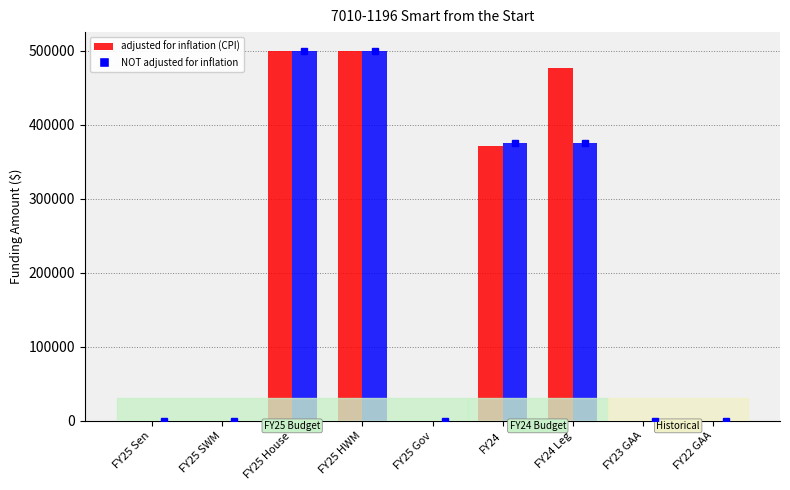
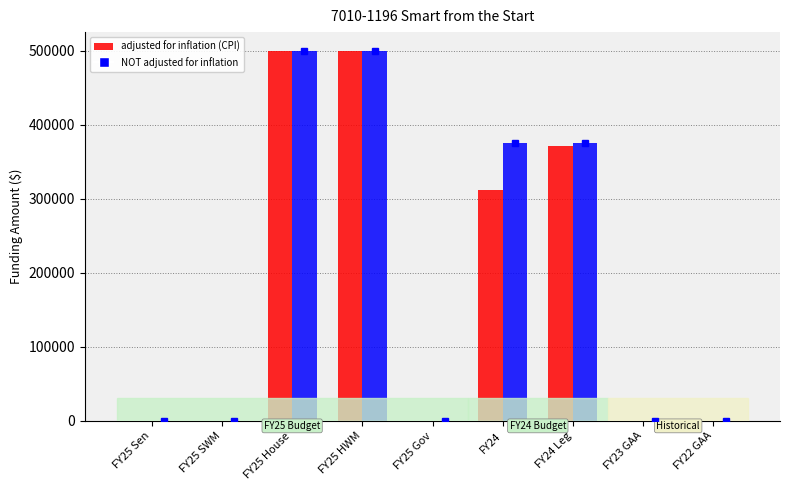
adjusted for inflation (CPI), FY24: 370000 -> 310000
adjusted for inflation (CPI), FY24 Leg: 480000 -> 370000
